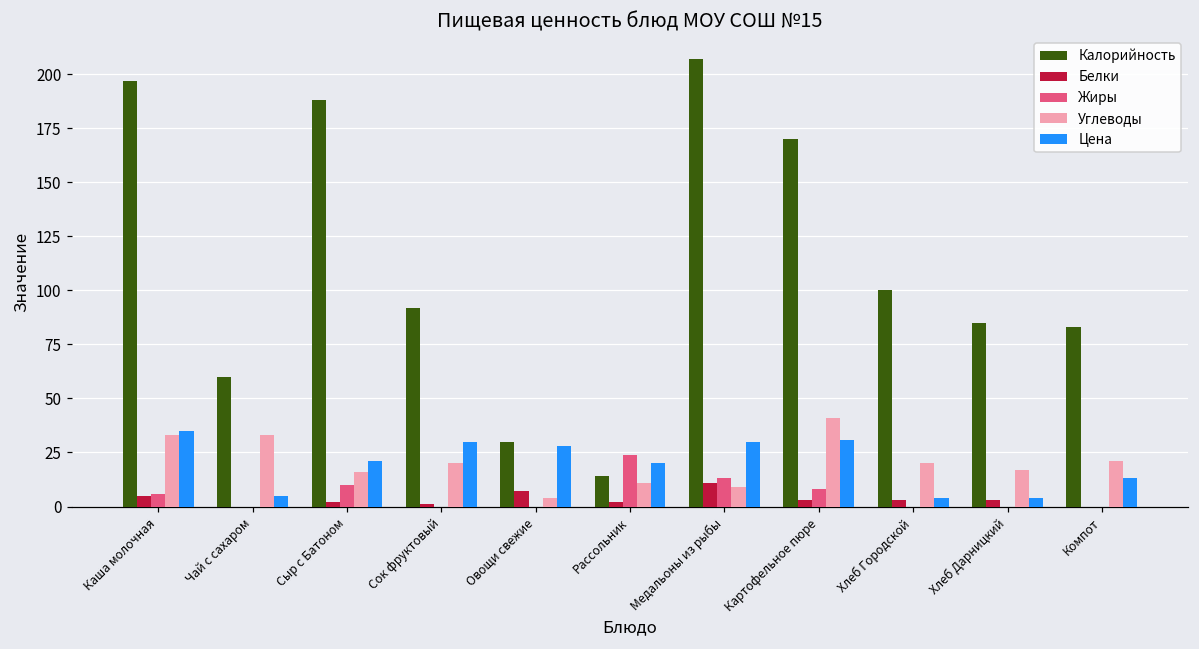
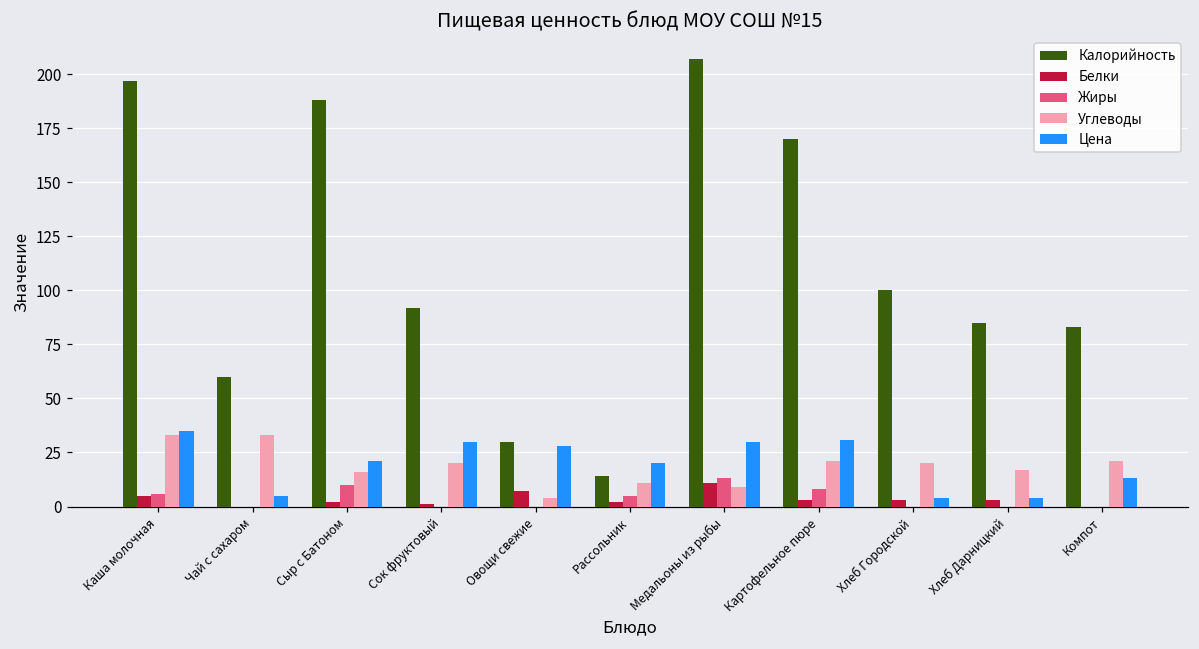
Жиры, Рассольник: 24 -> 5
Углеводы, Картофельное пюре: 41 -> 21
